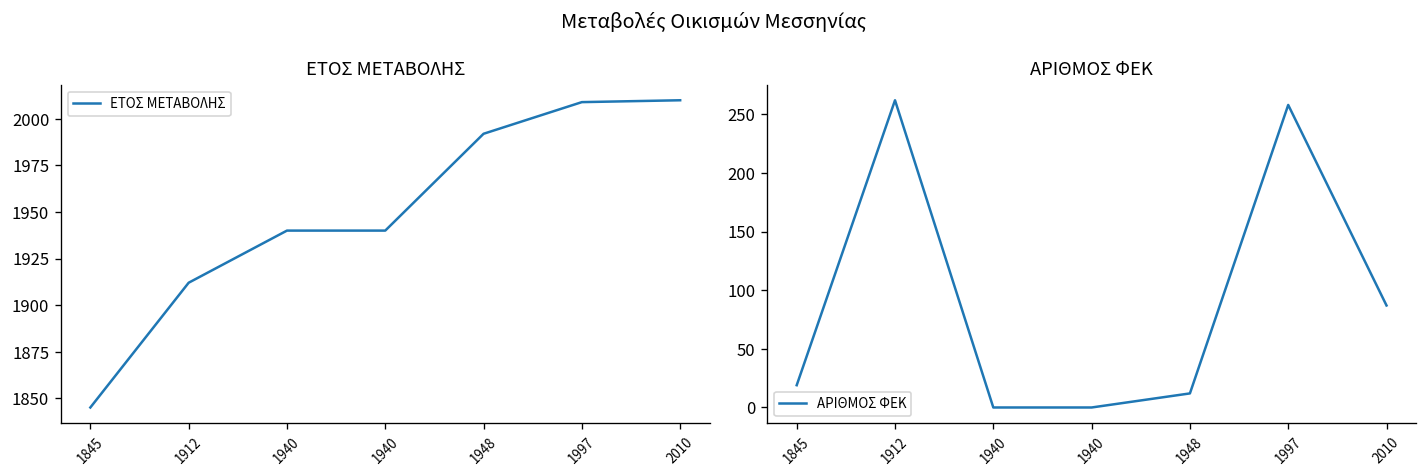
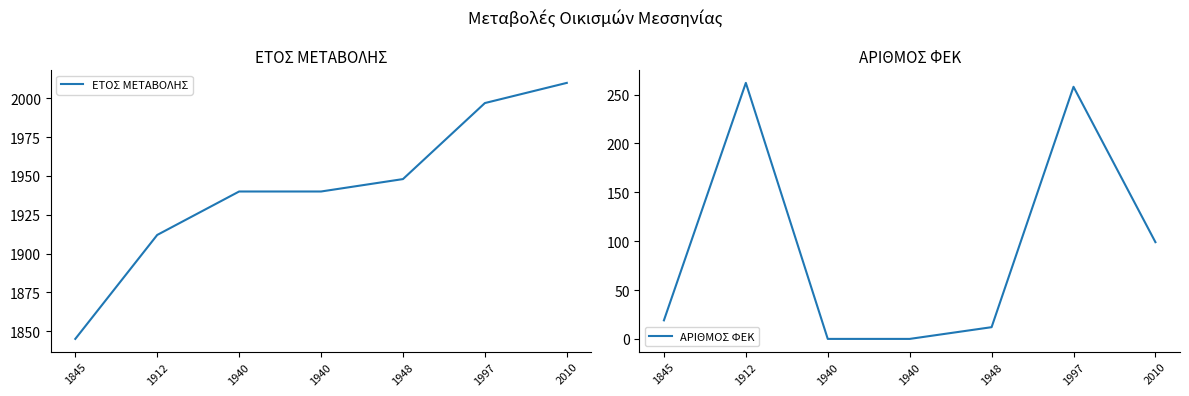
ΕΤΟΣ ΜΕΤΑΒΟΛΗΣ, 1948: 1992 -> 1948
ΕΤΟΣ ΜΕΤΑΒΟΛΗΣ, 1997: 2009 -> 1997
ΑΡΙΘΜΟΣ ΦΕΚ, 2010: 90 -> 100
